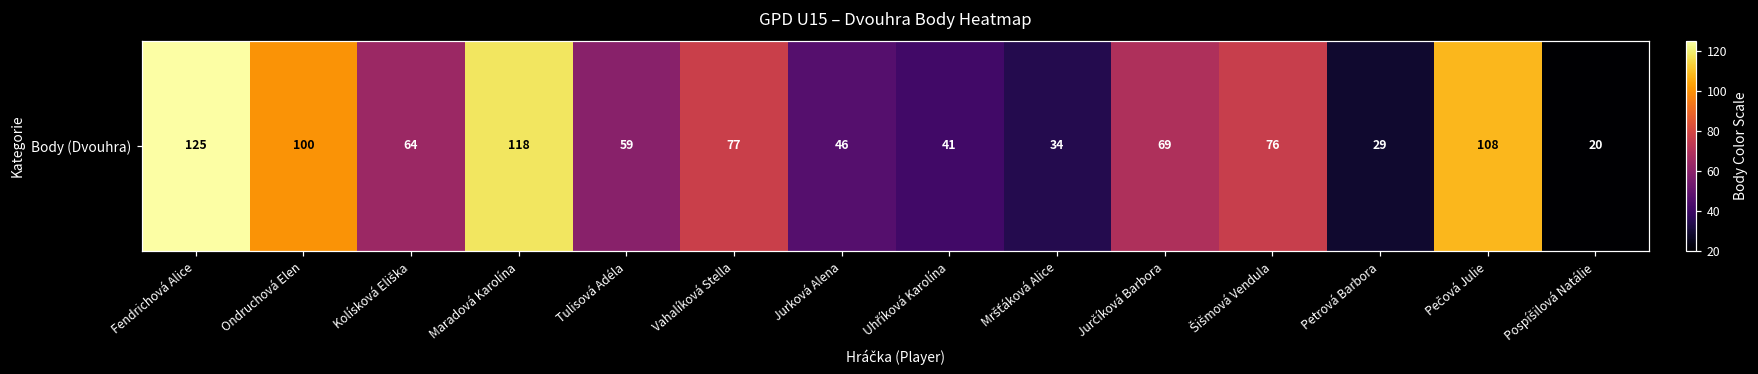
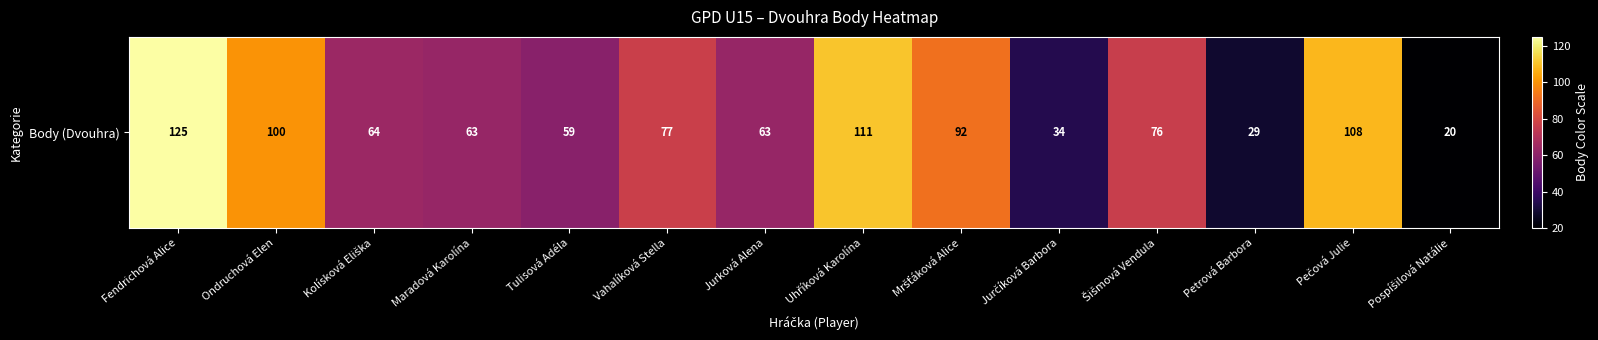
Body (Dvouhra), Maradová Karolína: 118 -> 63
Body (Dvouhra), Jurková Alena: 46 -> 63
Body (Dvouhra), Uhříková Karolína: 41 -> 111
Body (Dvouhra), Mršťáková Alice: 34 -> 92
Body (Dvouhra), Jurčíková Barbora: 69 -> 34
